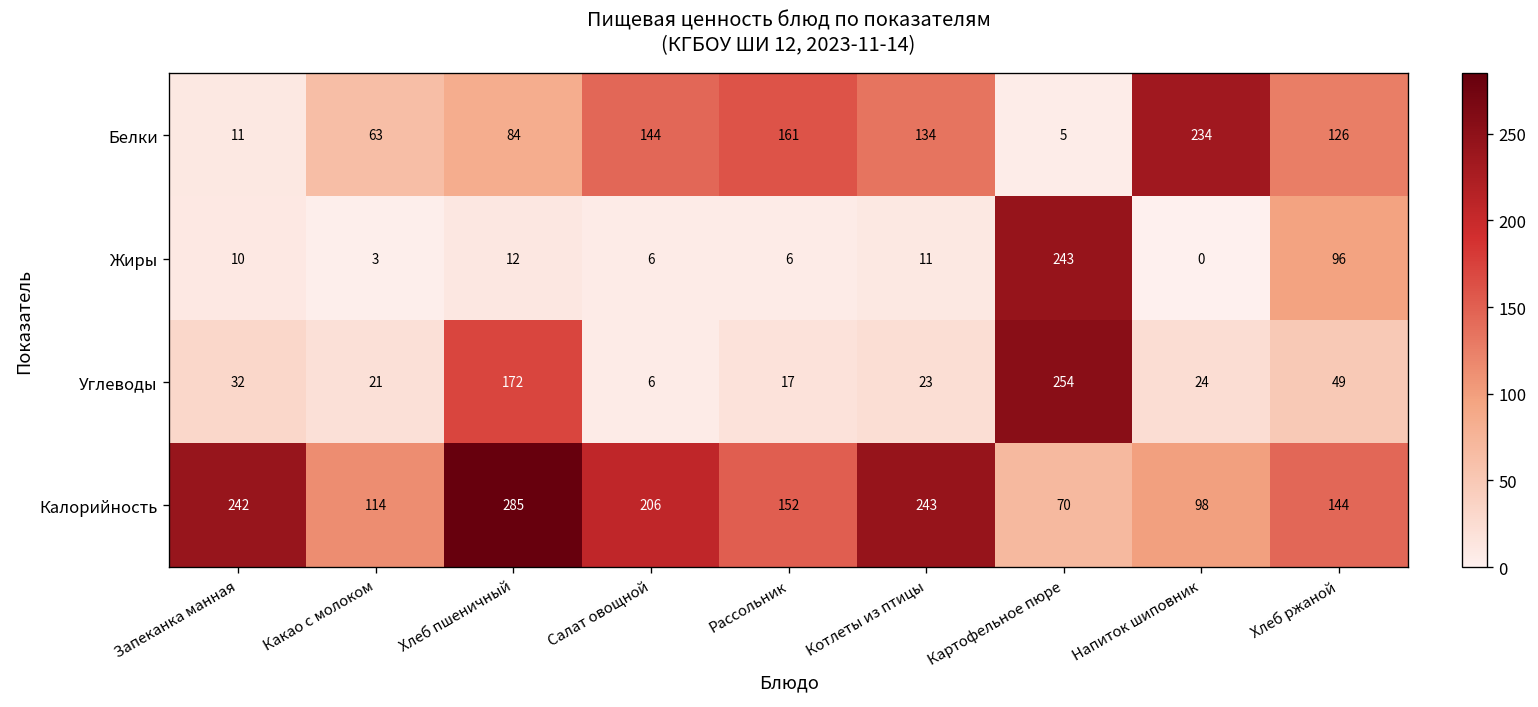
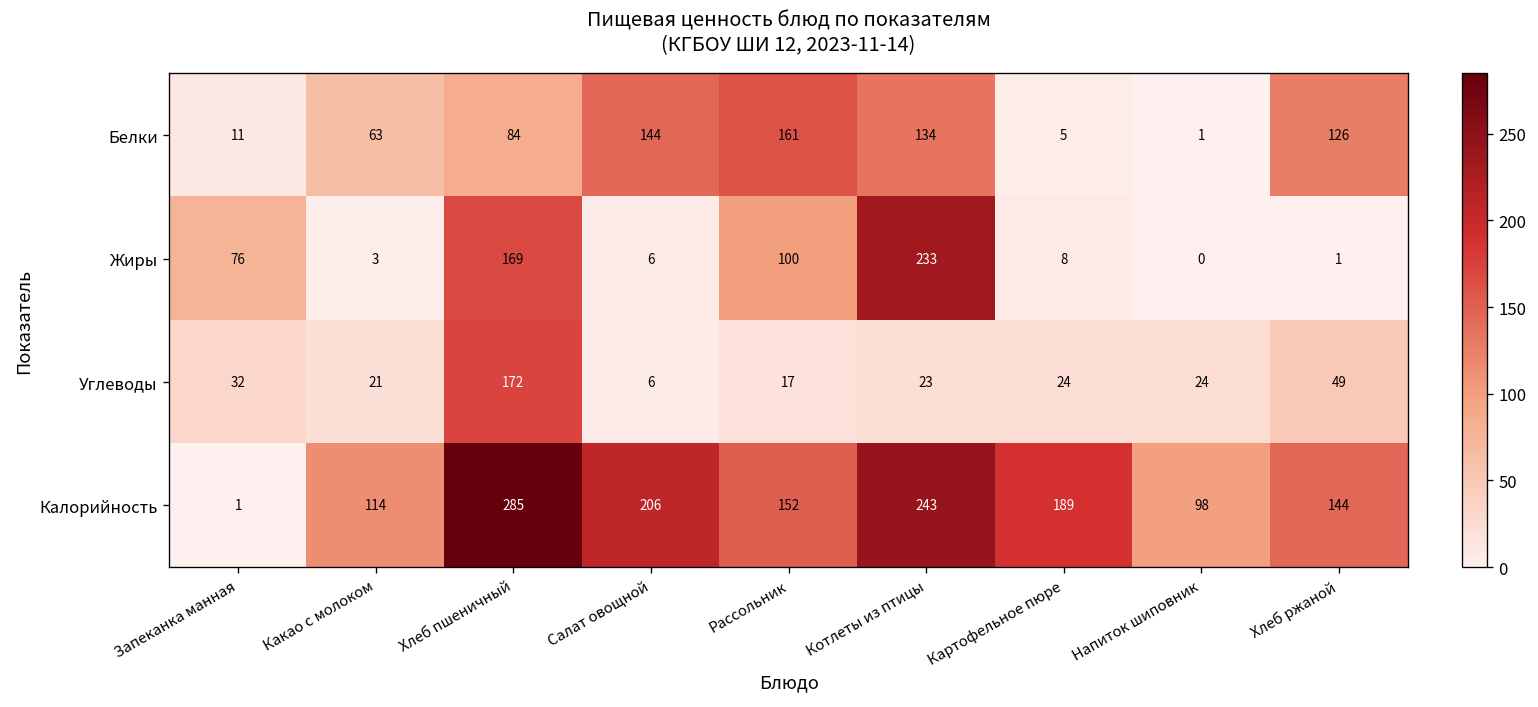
Белки, Напиток шиповник: 234 -> 1
Жиры, Запеканка манная: 10 -> 76
Жиры, Хлеб пшеничный: 12 -> 169
Жиры, Рассольник: 6 -> 100
Жиры, Котлеты из птицы: 11 -> 233
Жиры, Картофельное пюре: 243 -> 8
Жиры, Хлеб ржаной: 96 -> 1
Углеводы, Картофельное пюре: 254 -> 24
Калорийность, Запеканка манная: 242 -> 1
Калорийность, Картофельное пюре: 70 -> 189
